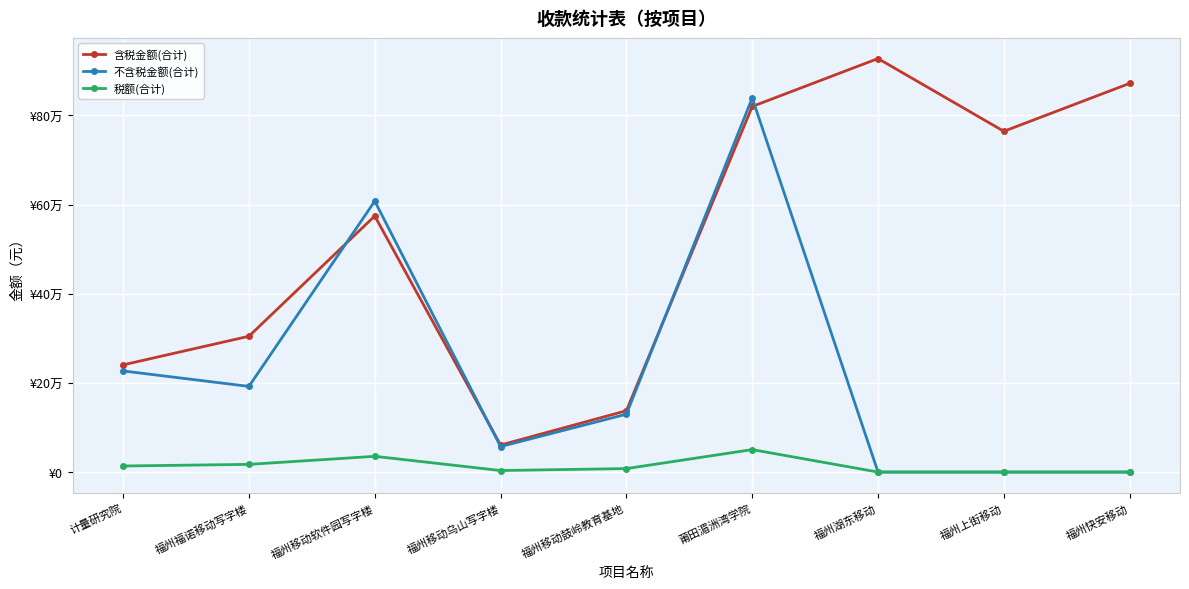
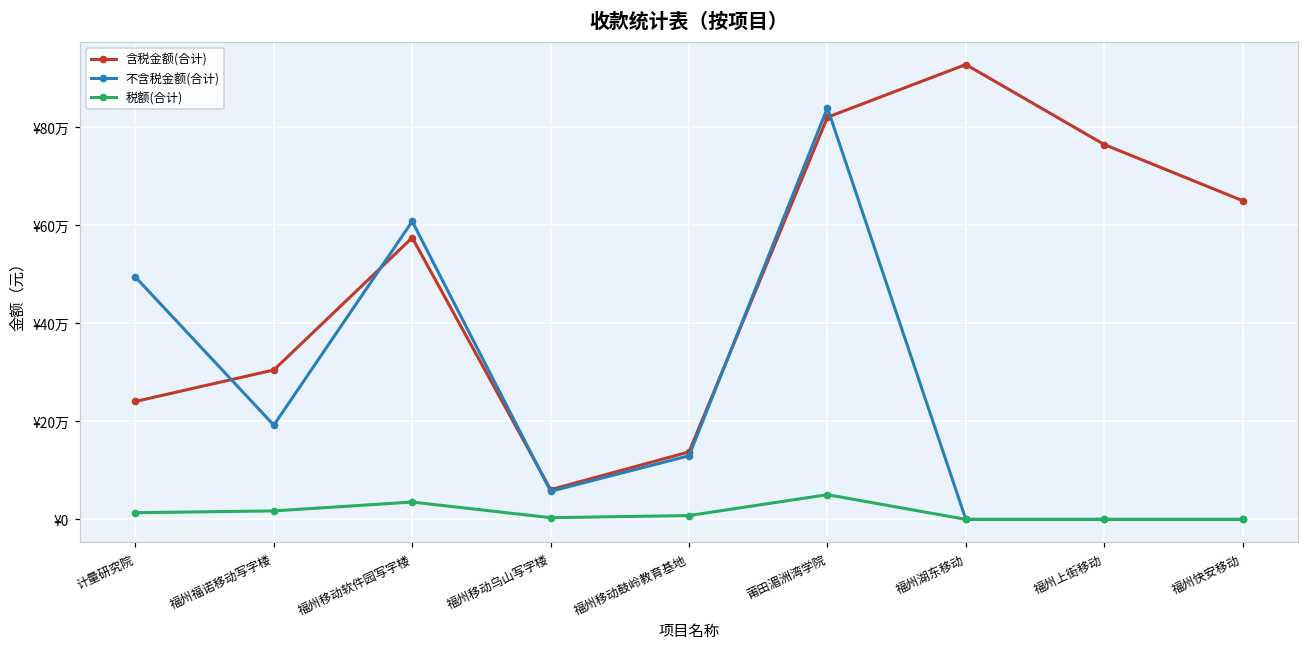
不含税金额(合计), 计量研究院: ¥23万 -> ¥49万
含税金额(合计), 福州快安移动: ¥87万 -> ¥65万
